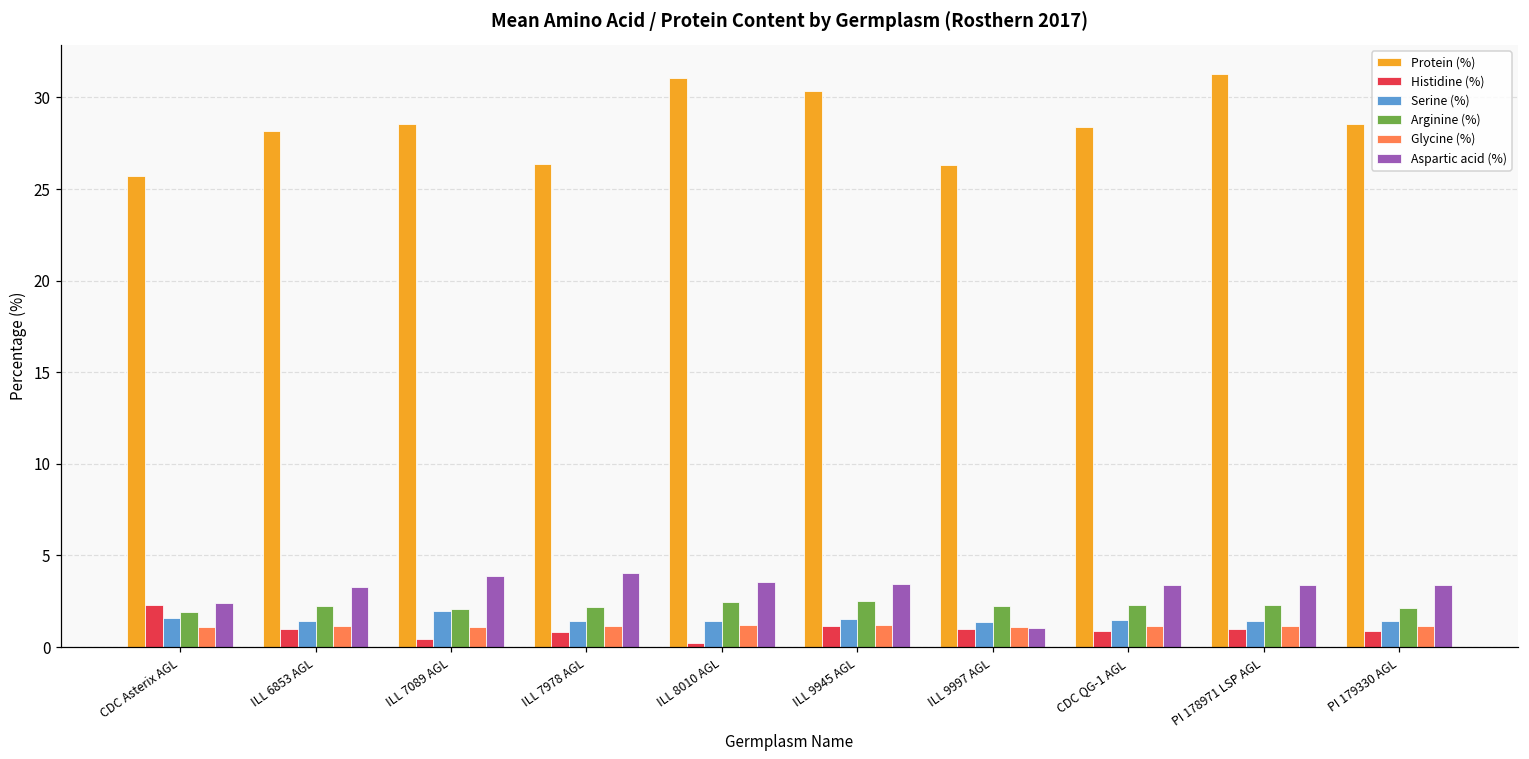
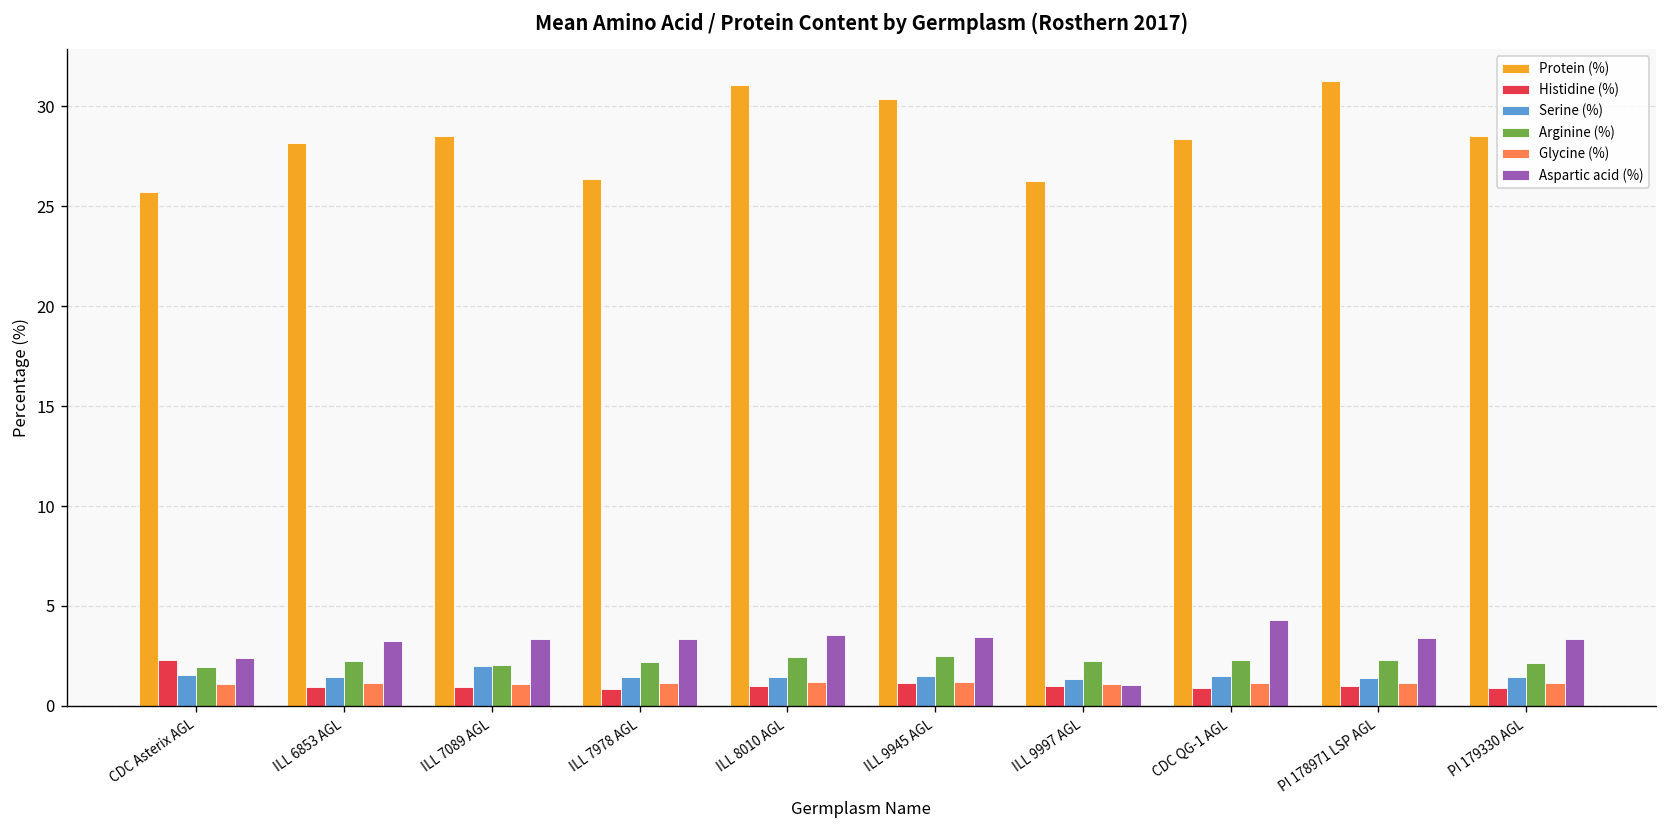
Histidine (%), ILL 7089 AGL: 0.5 -> 0.9
Aspartic acid (%), ILL 7089 AGL: 3.9 -> 3.3
Aspartic acid (%), ILL 7978 AGL: 4.0 -> 3.4
Histidine (%), ILL 8010 AGL: 0.2 -> 1.0
Aspartic acid (%), CDC QG-1 AGL: 3.4 -> 4.3
